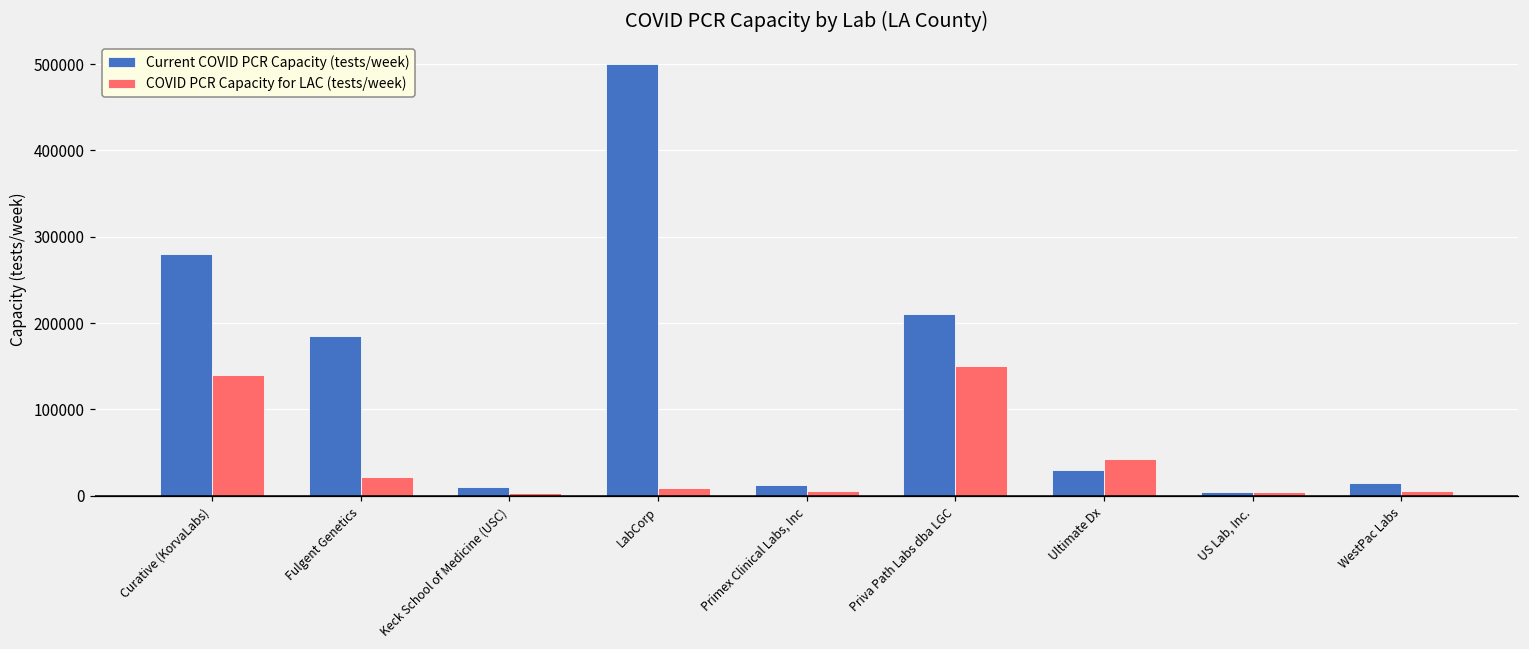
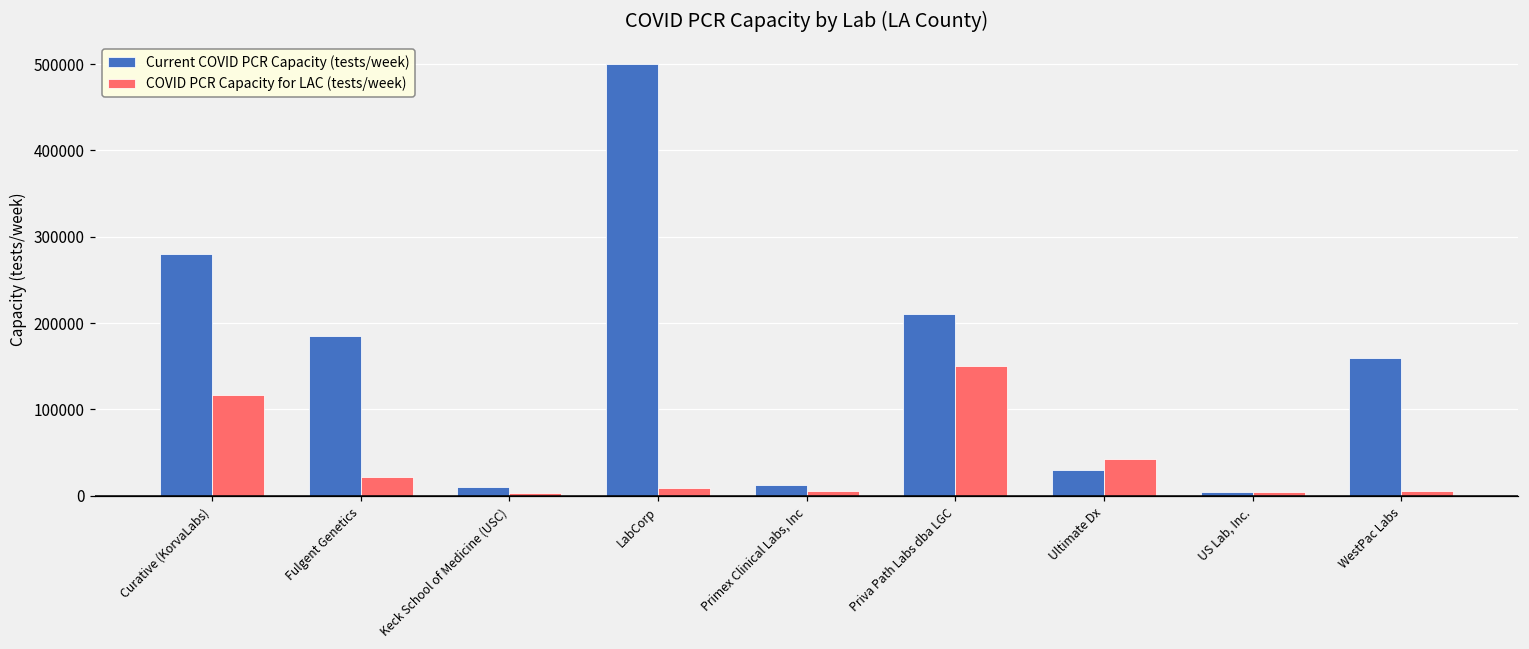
COVID PCR Capacity for LAC (tests/week), Curative (KorvaLabs): 140000 -> 120000
Current COVID PCR Capacity (tests/week), WestPac Labs: 20000 -> 160000
